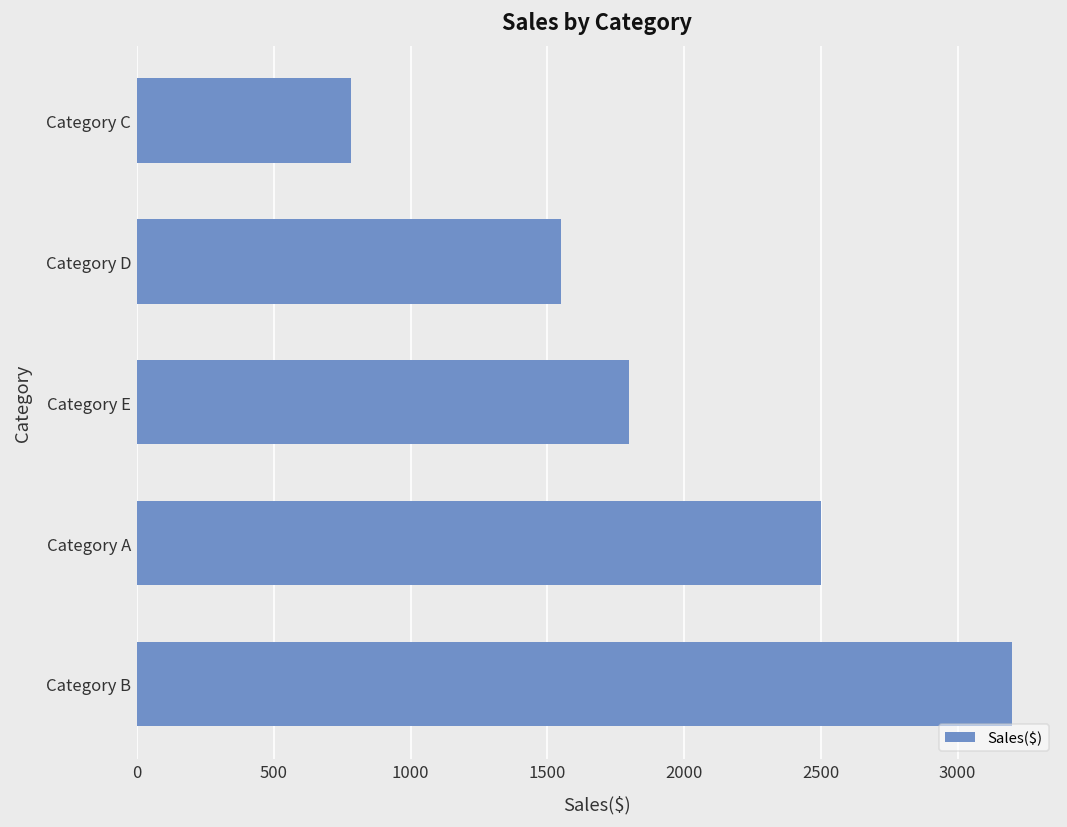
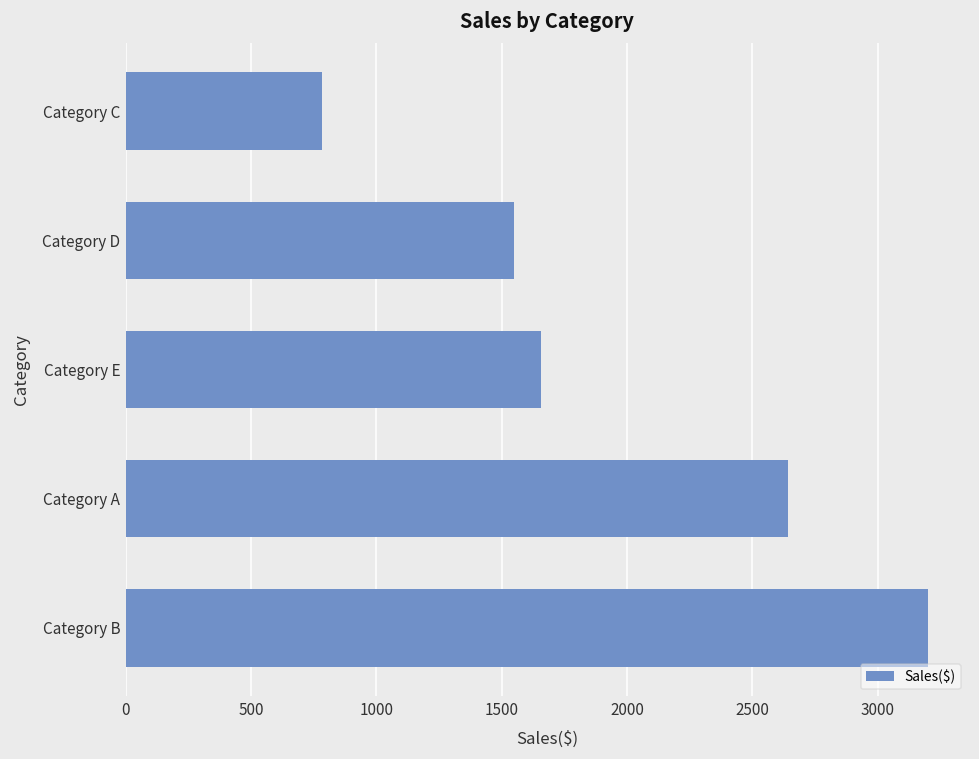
Category E: 1800 -> 1660
Category A: 2500 -> 2640
